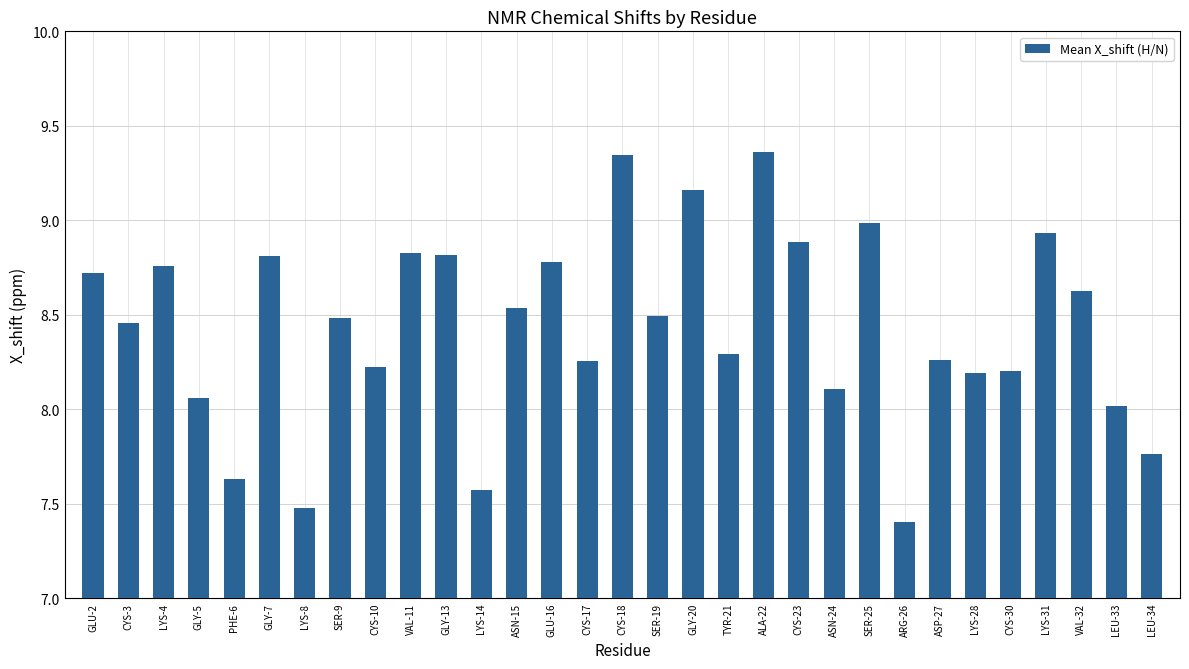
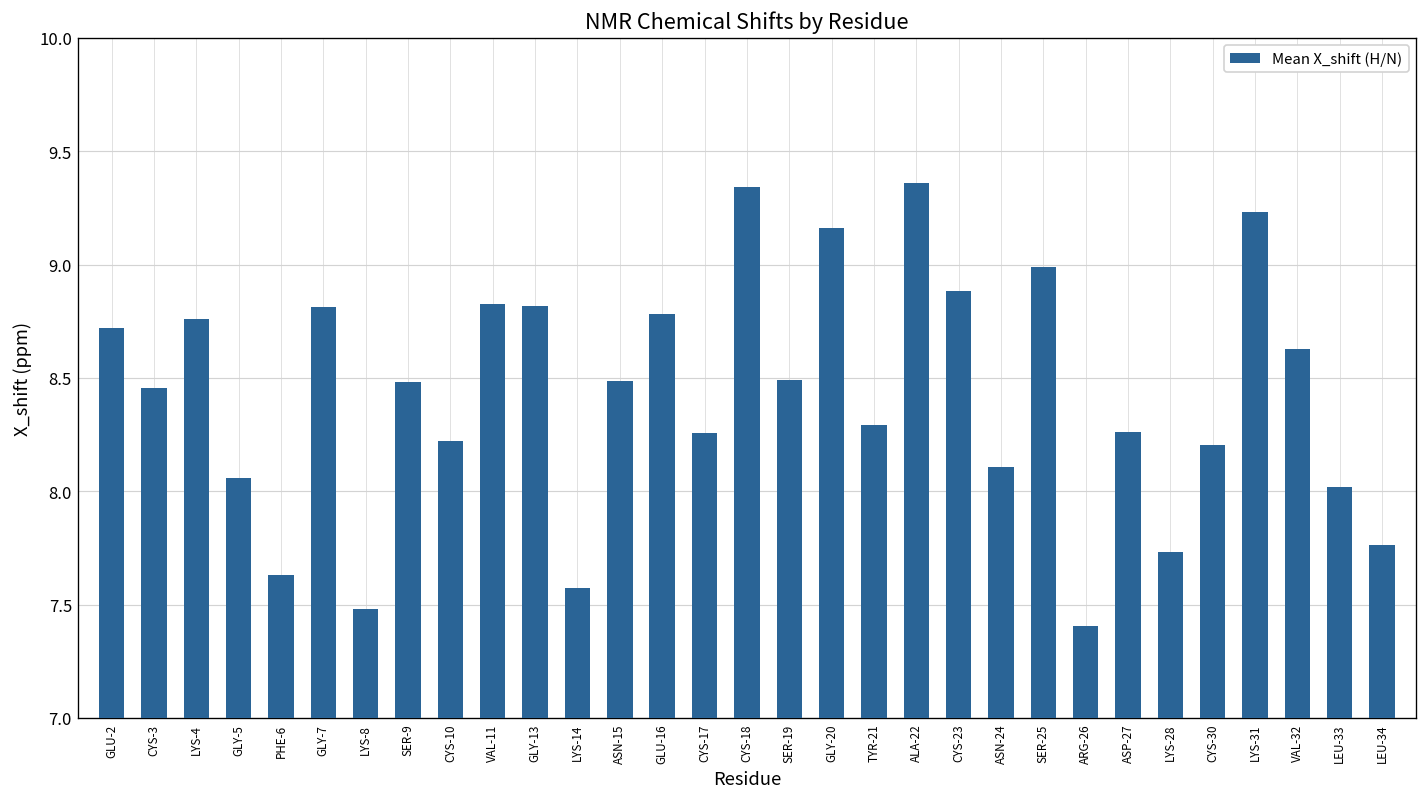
ASN-15: 8.54 -> 8.48
LYS-28: 8.19 -> 7.73
LYS-31: 8.93 -> 9.23
